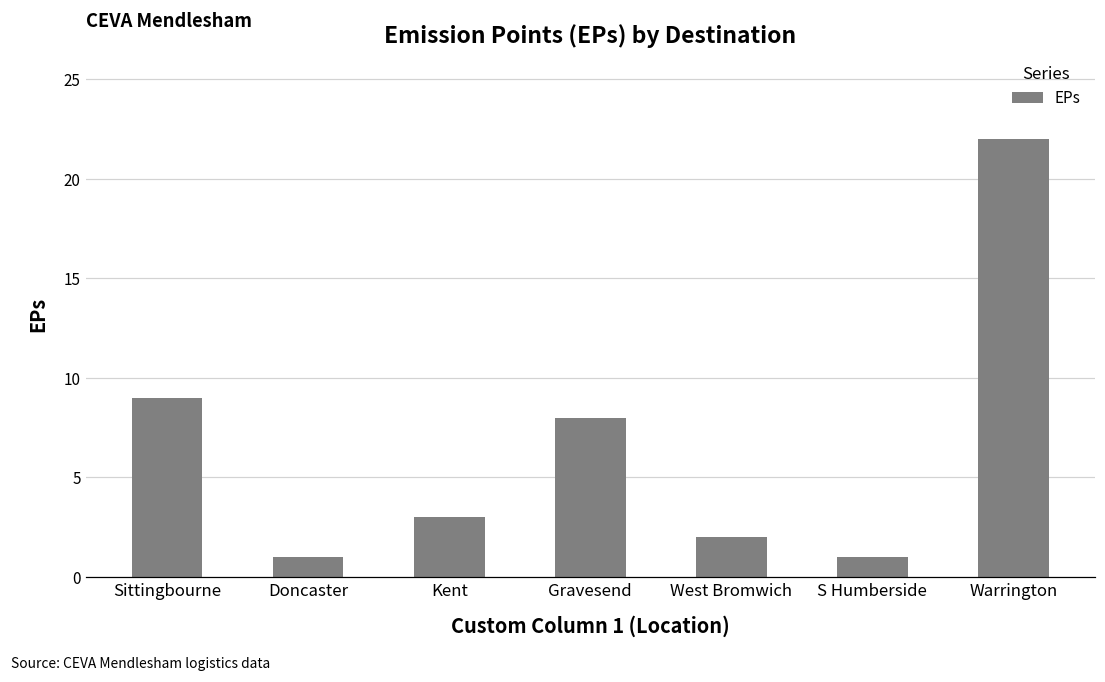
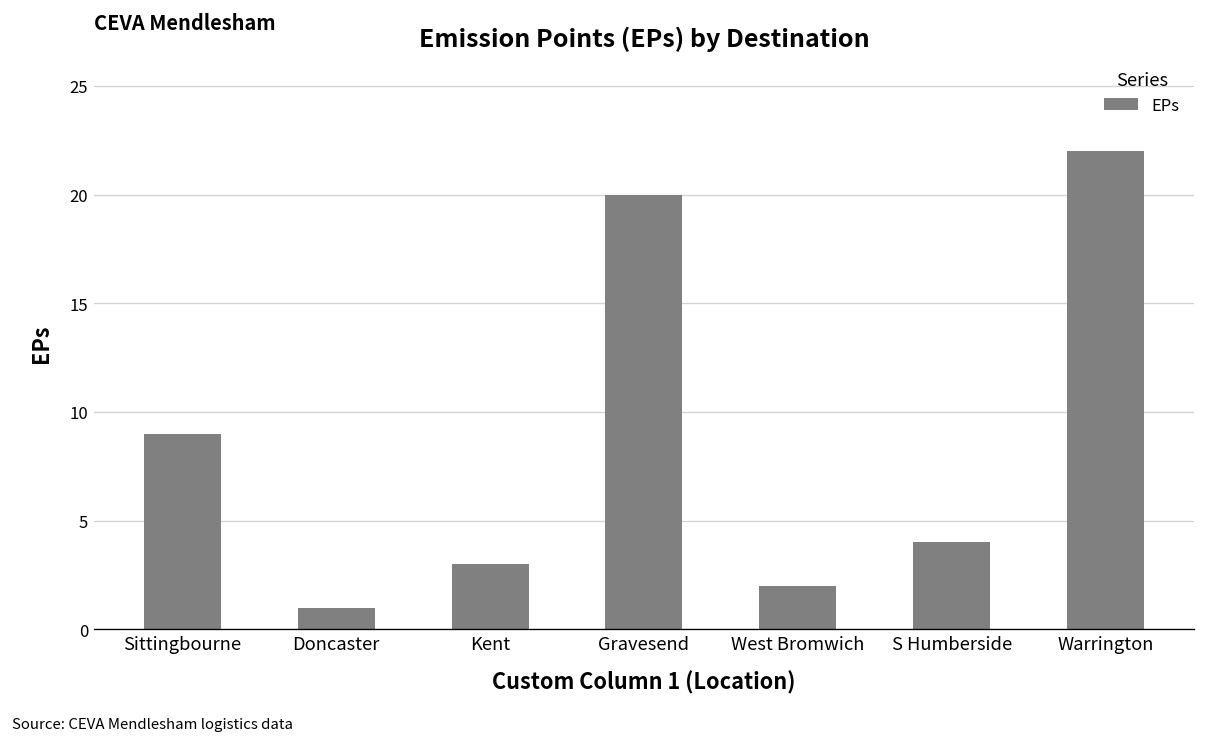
Gravesend: 8 -> 20
S Humberside: 1 -> 4
